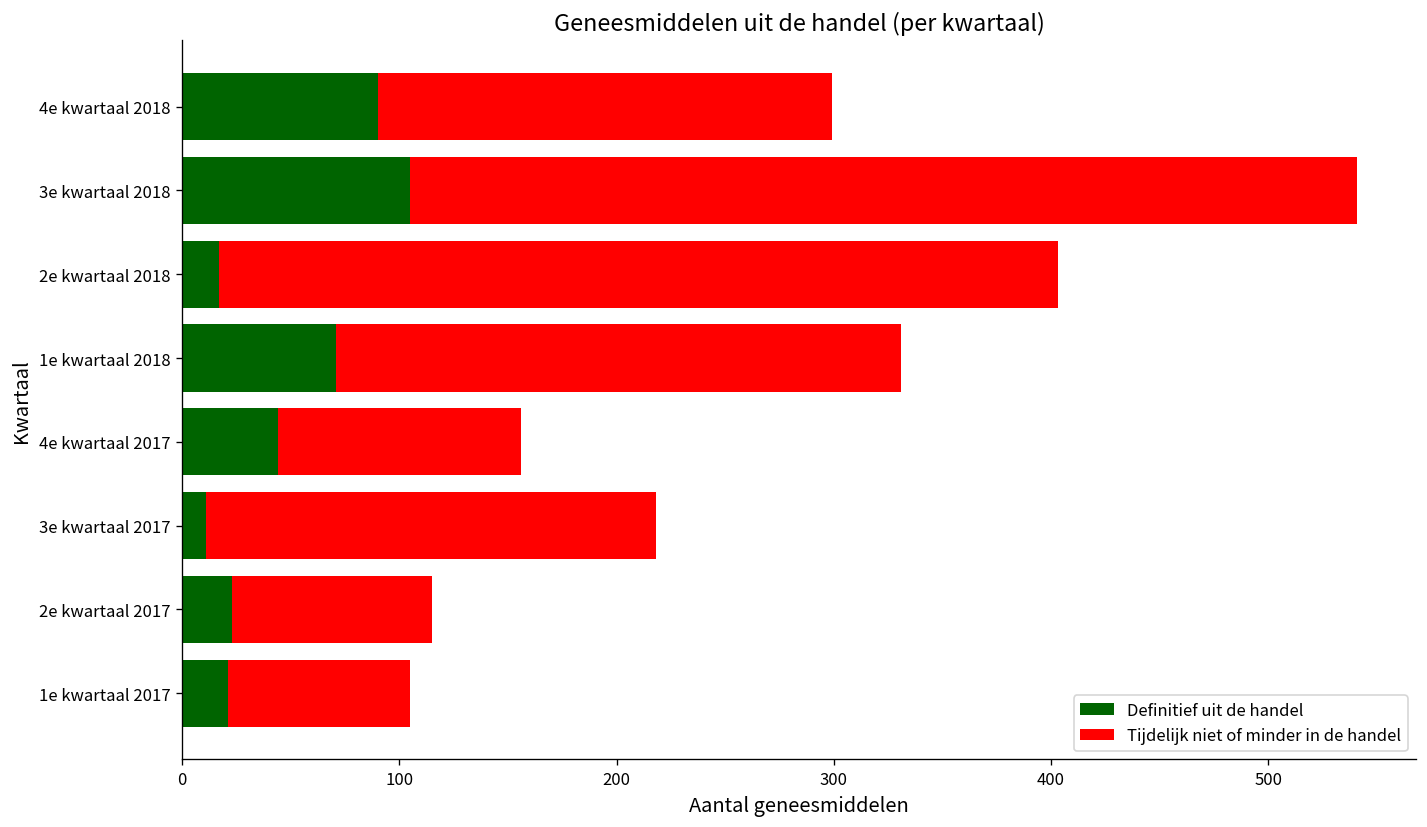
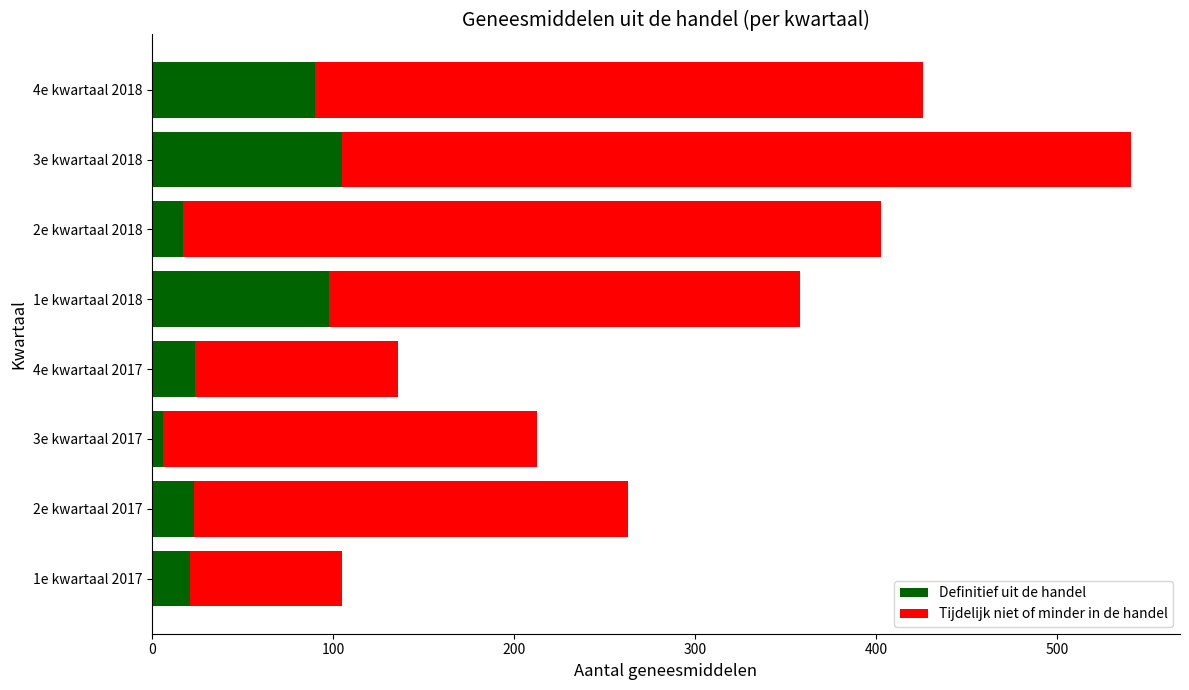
Tijdelijk niet of minder in de handel, 4e kwartaal 2018: 209 -> 336
Definitief uit de handel, 1e kwartaal 2018: 71 -> 98
Definitief uit de handel, 4e kwartaal 2017: 44 -> 24
Definitief uit de handel, 3e kwartaal 2017: 11 -> 6
Tijdelijk niet of minder in de handel, 2e kwartaal 2017: 92 -> 240
